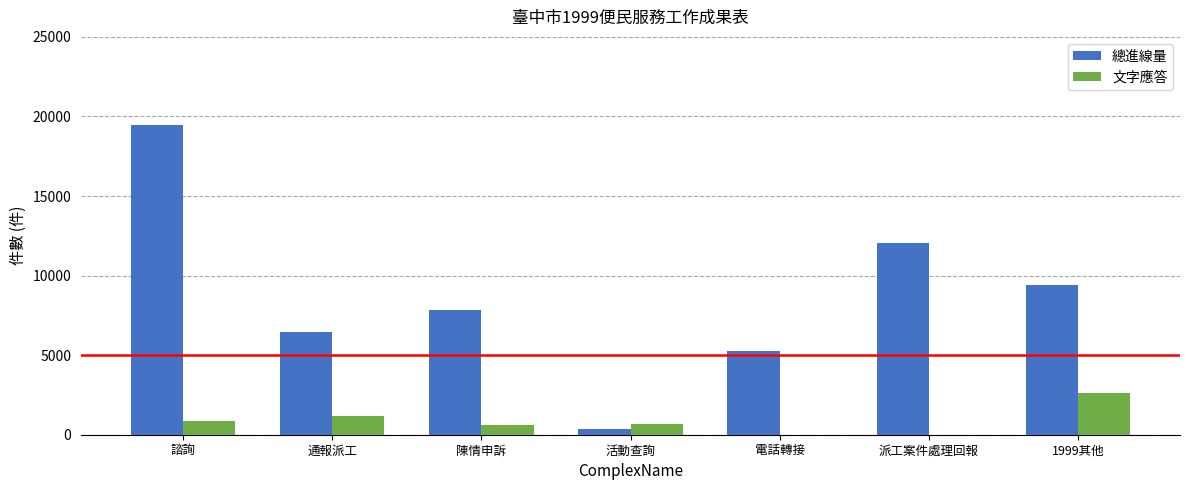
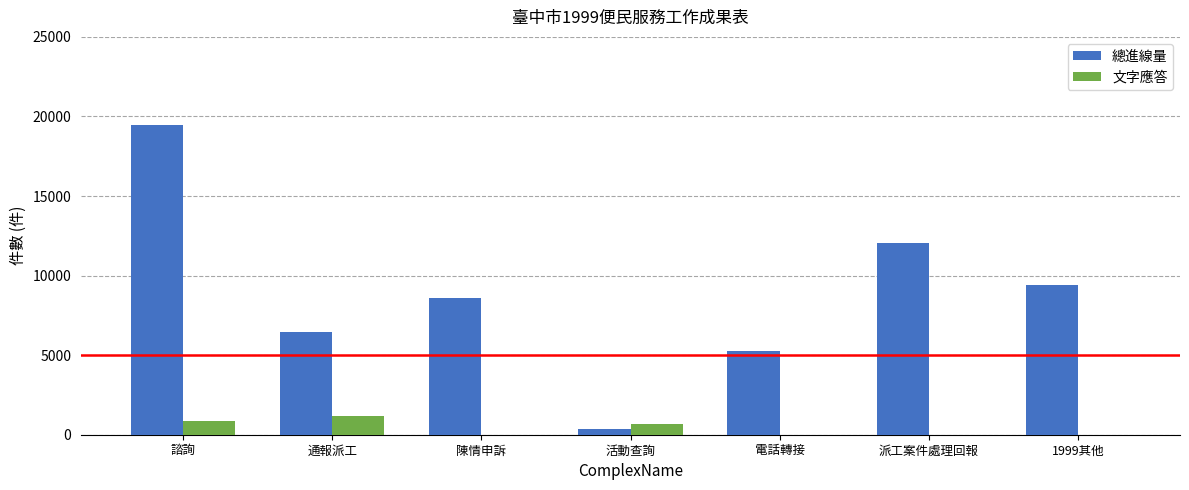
總進線量, 陳情申訴: 7900 -> 8600
文字應答, 陳情申訴: 600 -> 0
文字應答, 1999其他: 2600 -> 0
